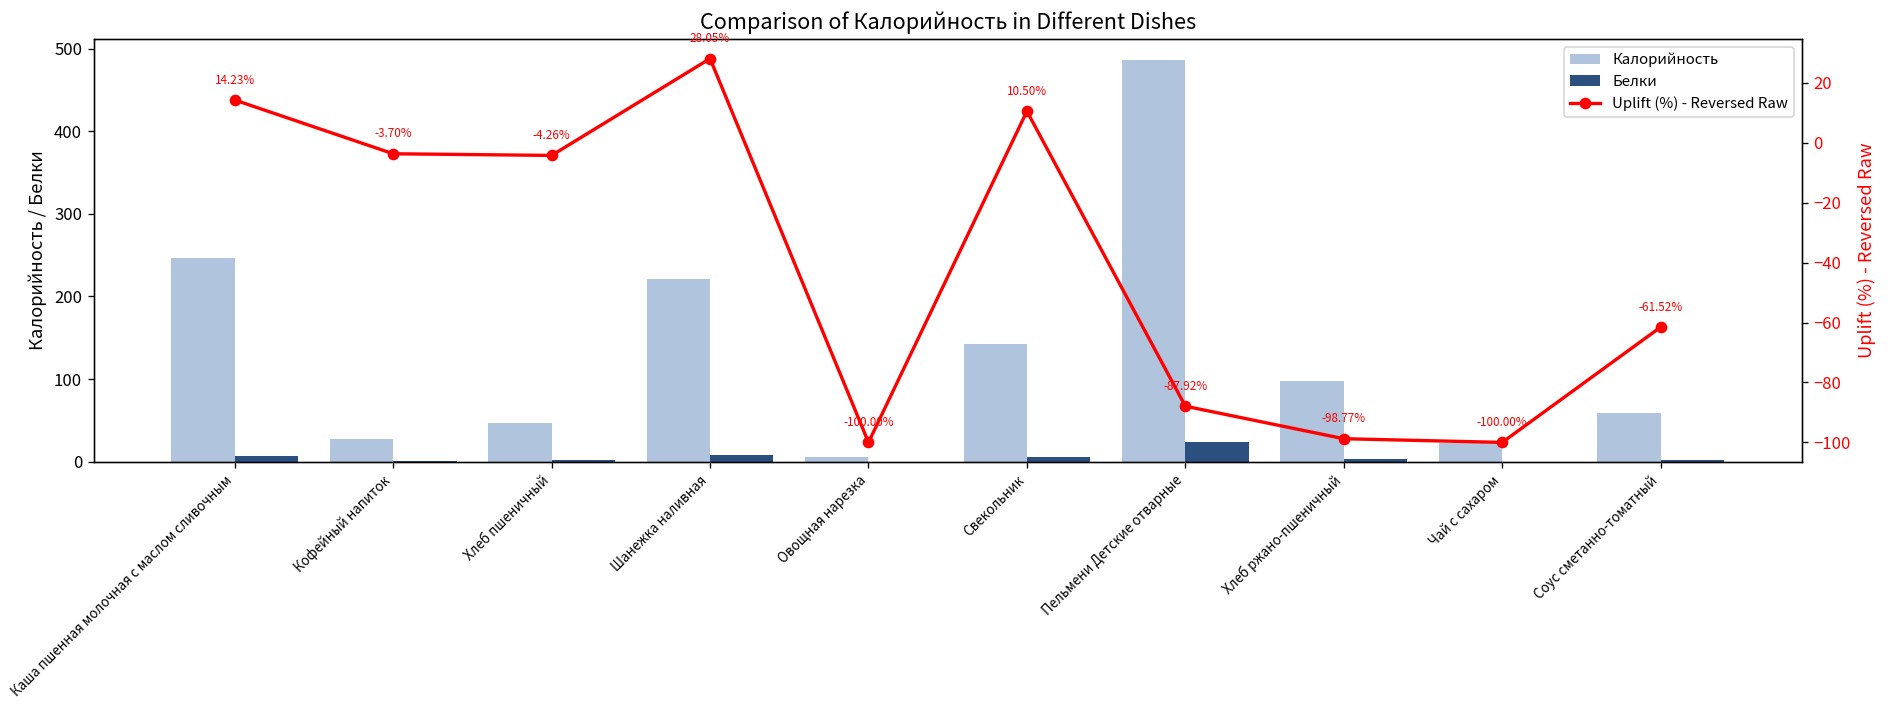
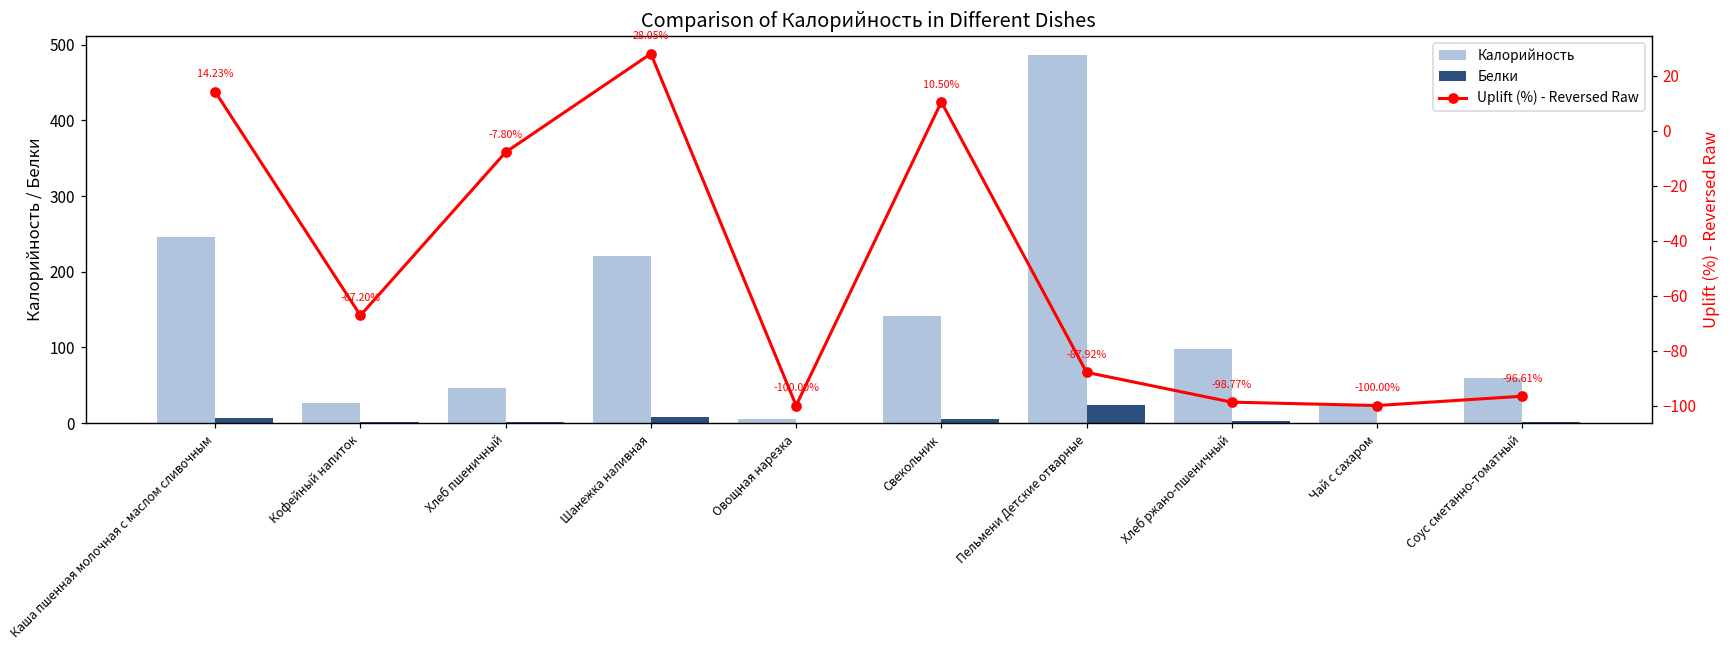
Uplift (%) - Reversed Raw, Кофейный напиток: -3.70% -> -67.20%
Uplift (%) - Reversed Raw, Хлеб пшеничный: -4.26% -> -7.80%
Uplift (%) - Reversed Raw, Соус сметанно-томатный: -61.52% -> -96.61%
